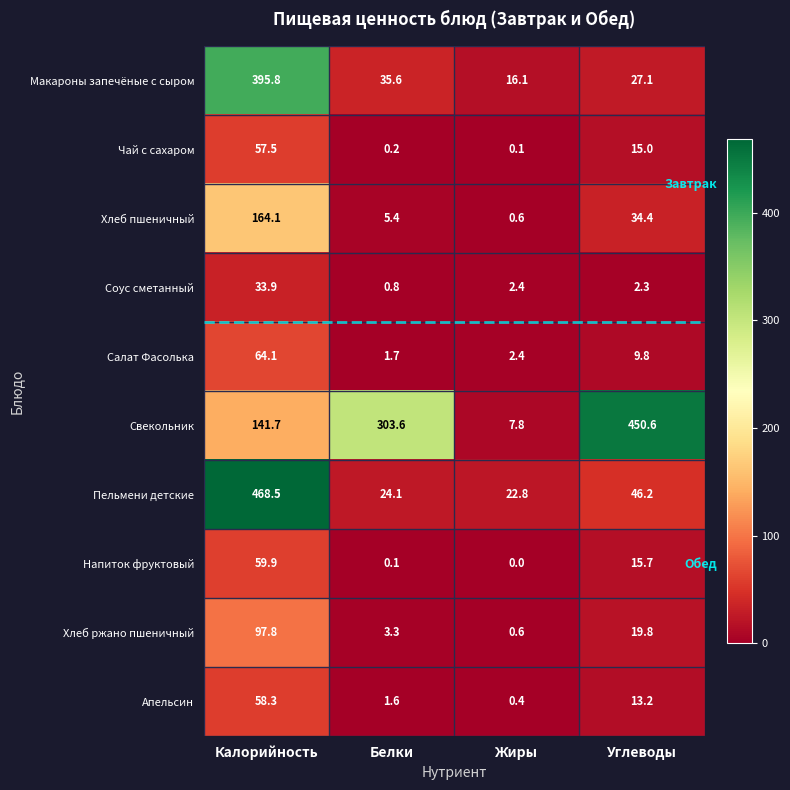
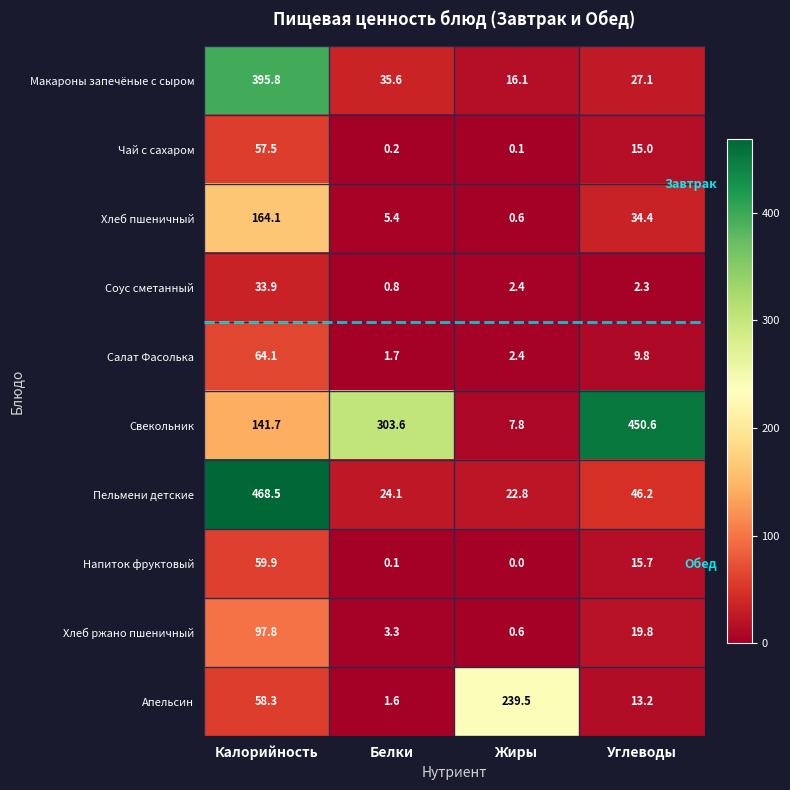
Апельсин, Жиры: 0.4 -> 239.5
